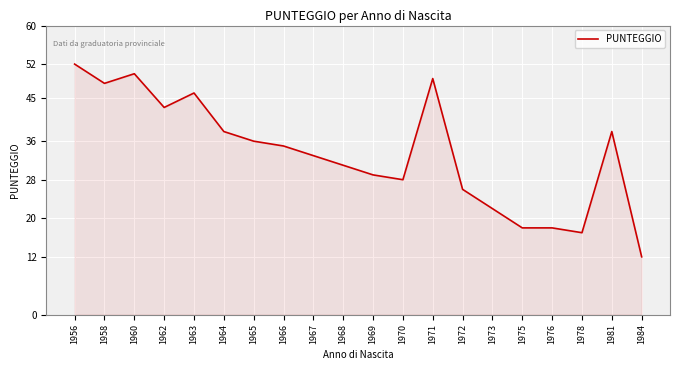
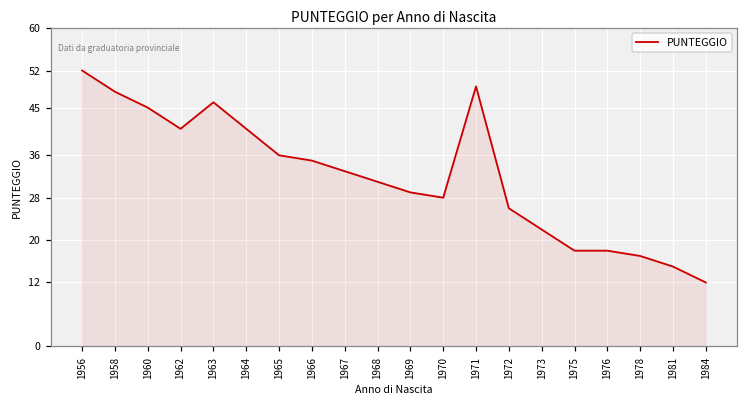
1960: 50 -> 45
1962: 43 -> 41
1964: 38 -> 41
1981: 38 -> 15
